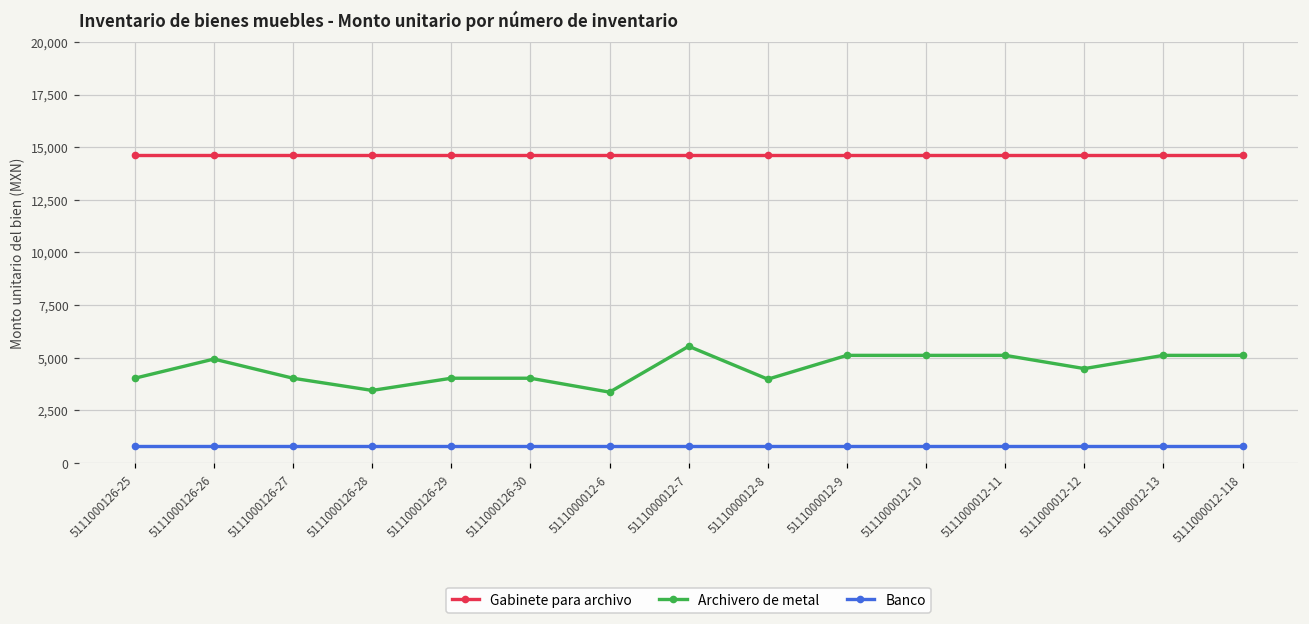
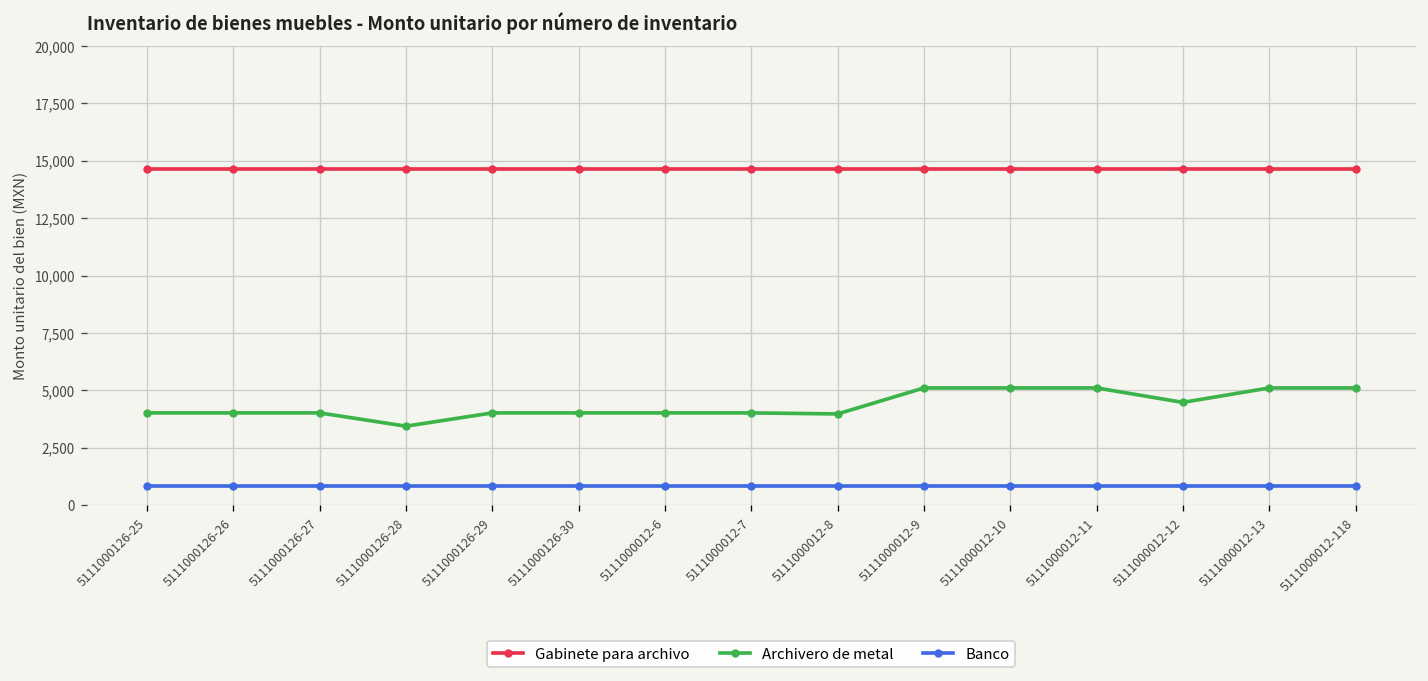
Archivero de metal, 5111000126-26: 4,900 -> 4,000
Archivero de metal, 5111000012-6: 3,400 -> 4,000
Archivero de metal, 5111000012-7: 5,500 -> 4,000
